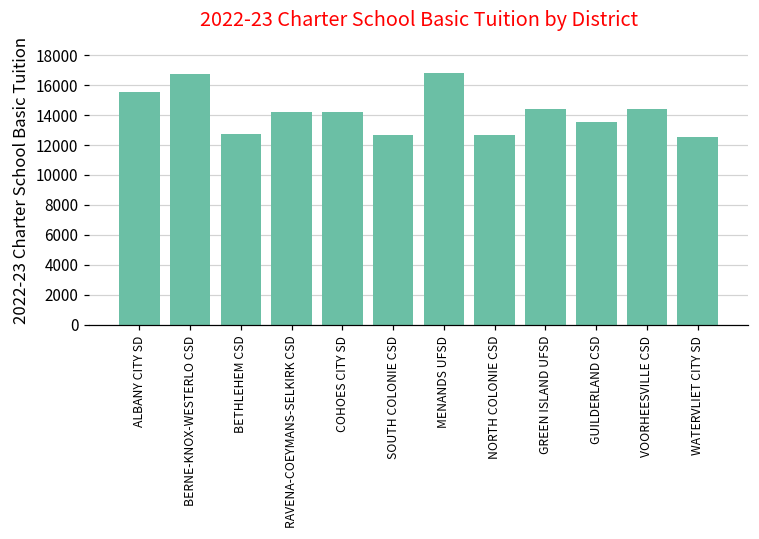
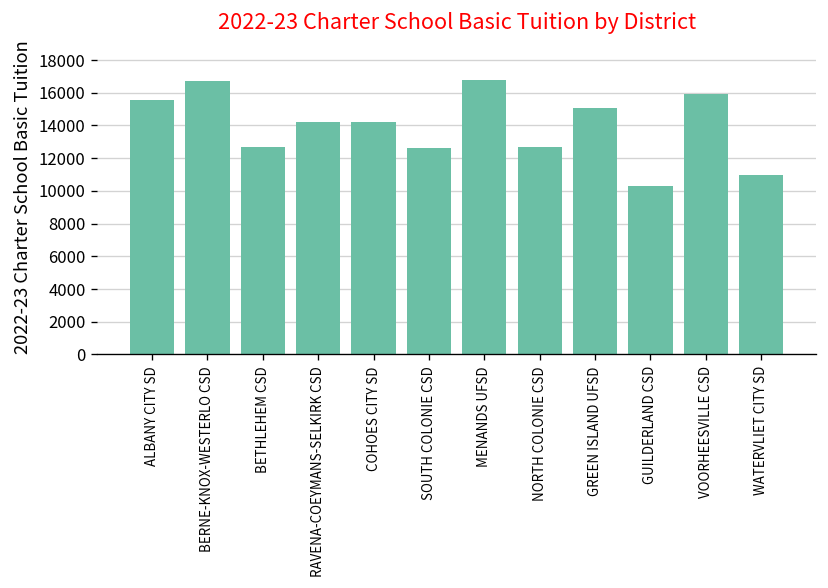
GREEN ISLAND UFSD: 14400 -> 15100
GUILDERLAND CSD: 13500 -> 10300
VOORHEESVILLE CSD: 14400 -> 15900
WATERVLIET CITY SD: 12500 -> 11000
